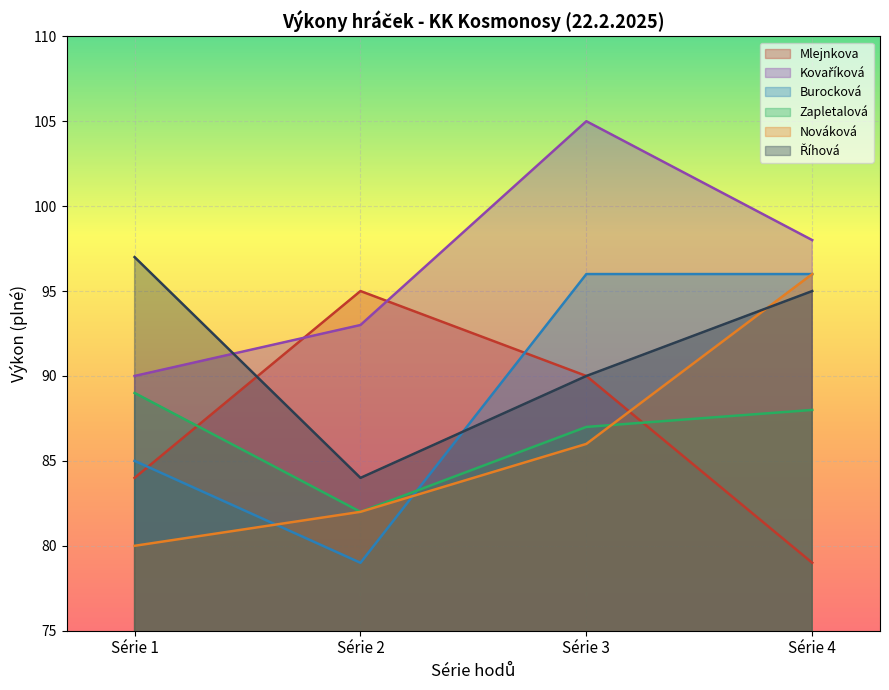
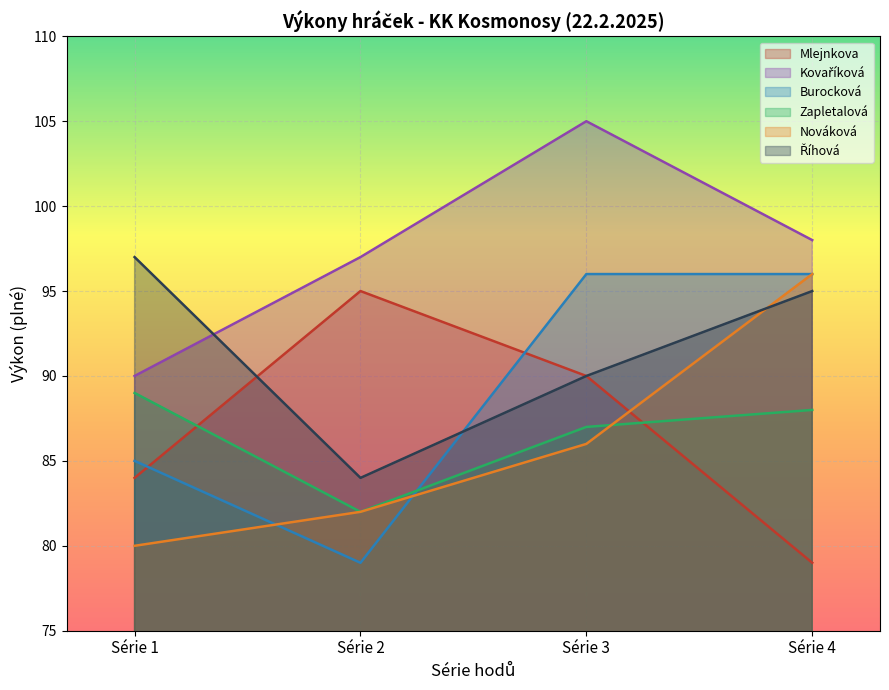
Kovаříková, Série 2: 93 -> 97
